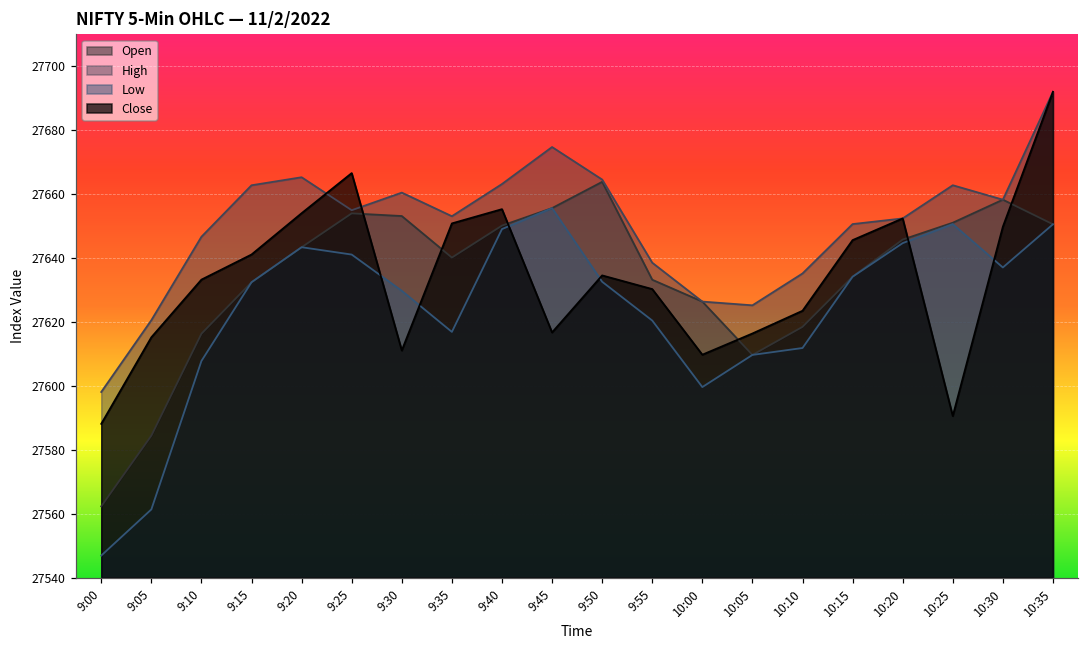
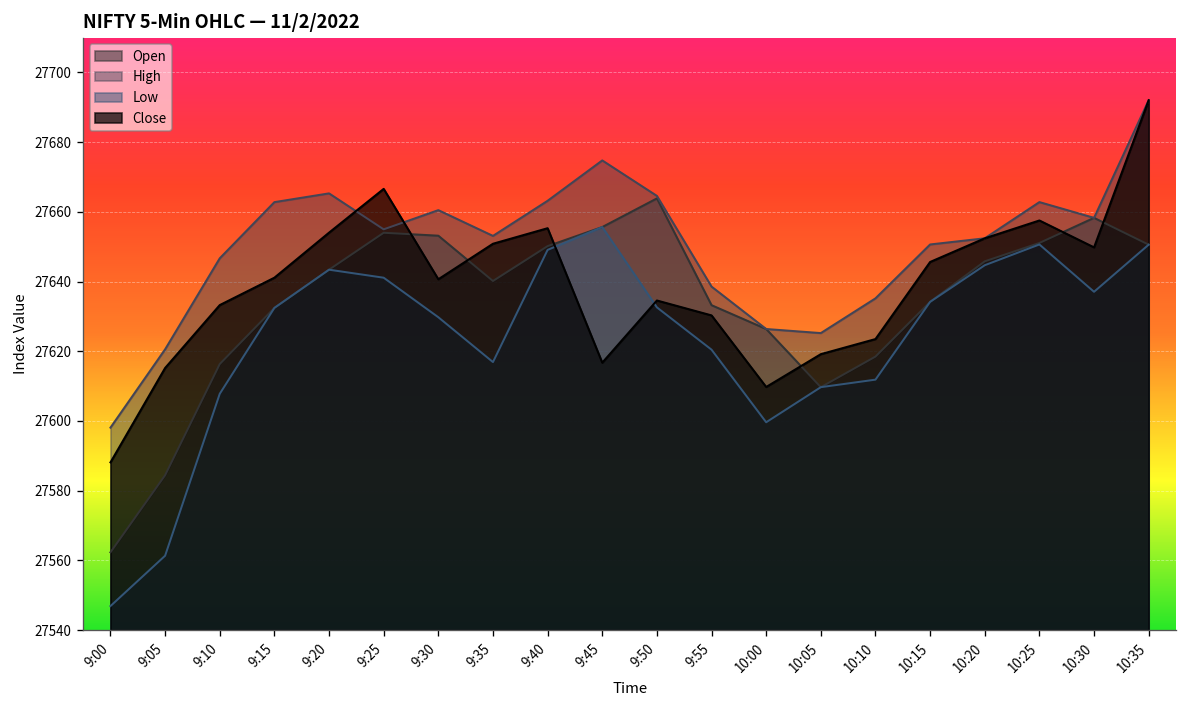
Close, 9:30: 27611 -> 27641
Close, 10:05: 27616 -> 27619
Close, 10:25: 27591 -> 27658
